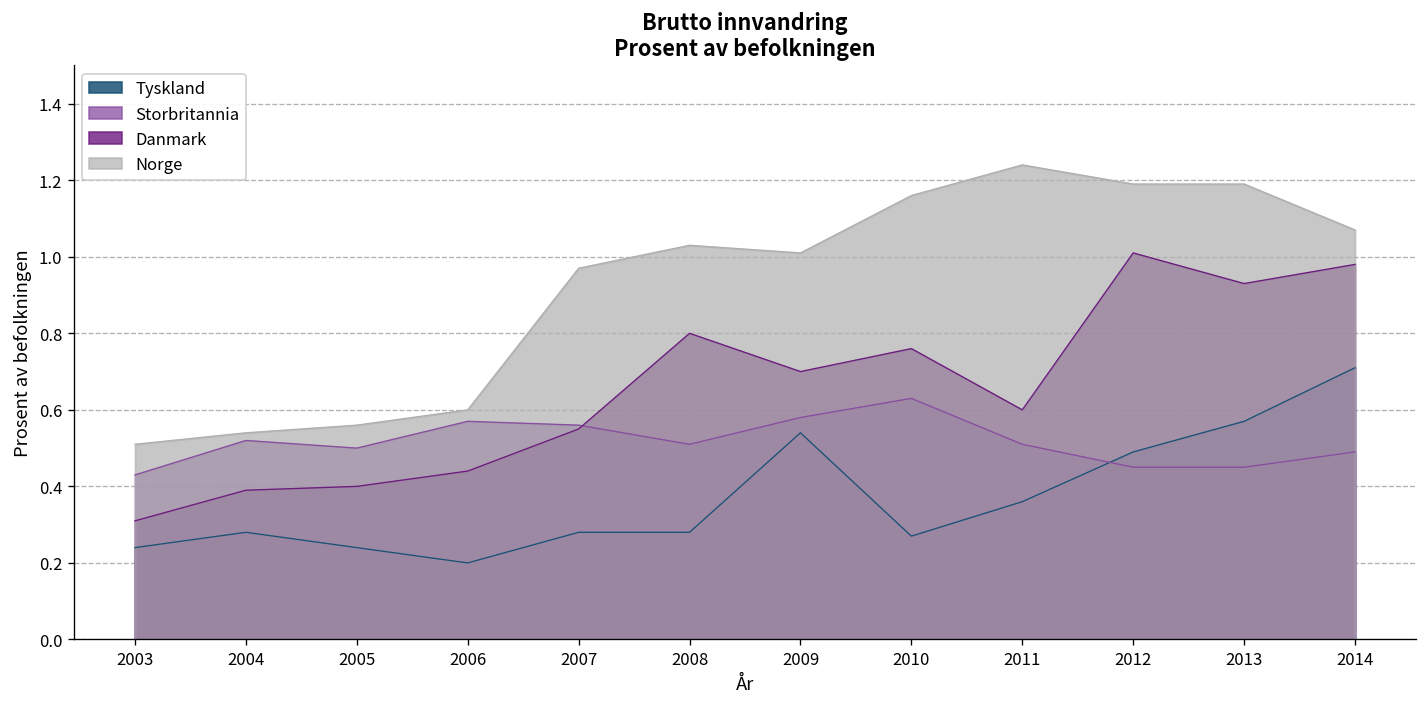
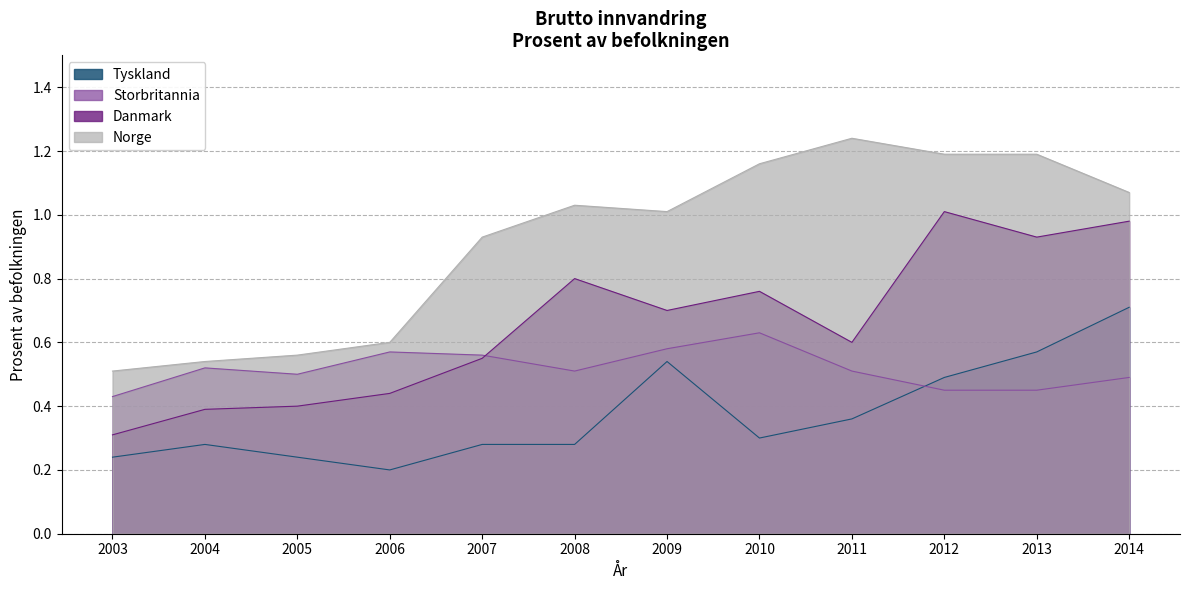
Norge, 2007: 0.97 -> 0.93
Tyskland, 2010: 0.27 -> 0.30
